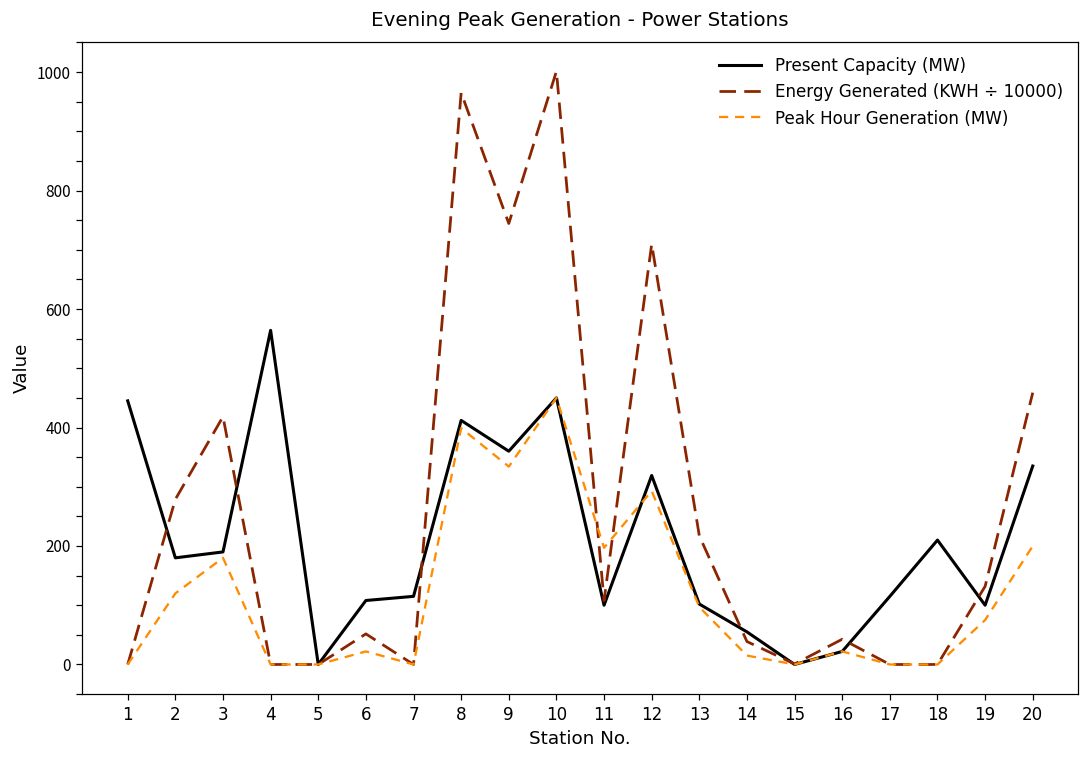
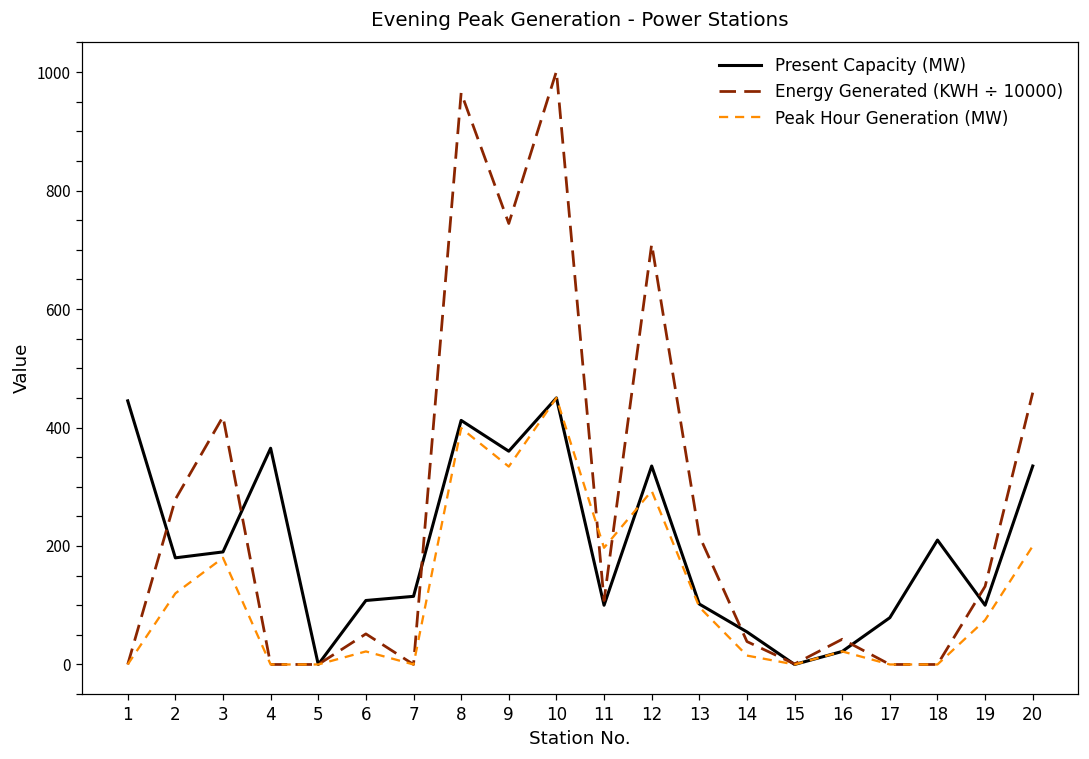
Present Capacity (MW), 4: 560 -> 370
Present Capacity (MW), 12: 320 -> 340
Present Capacity (MW), 17: 120 -> 80
